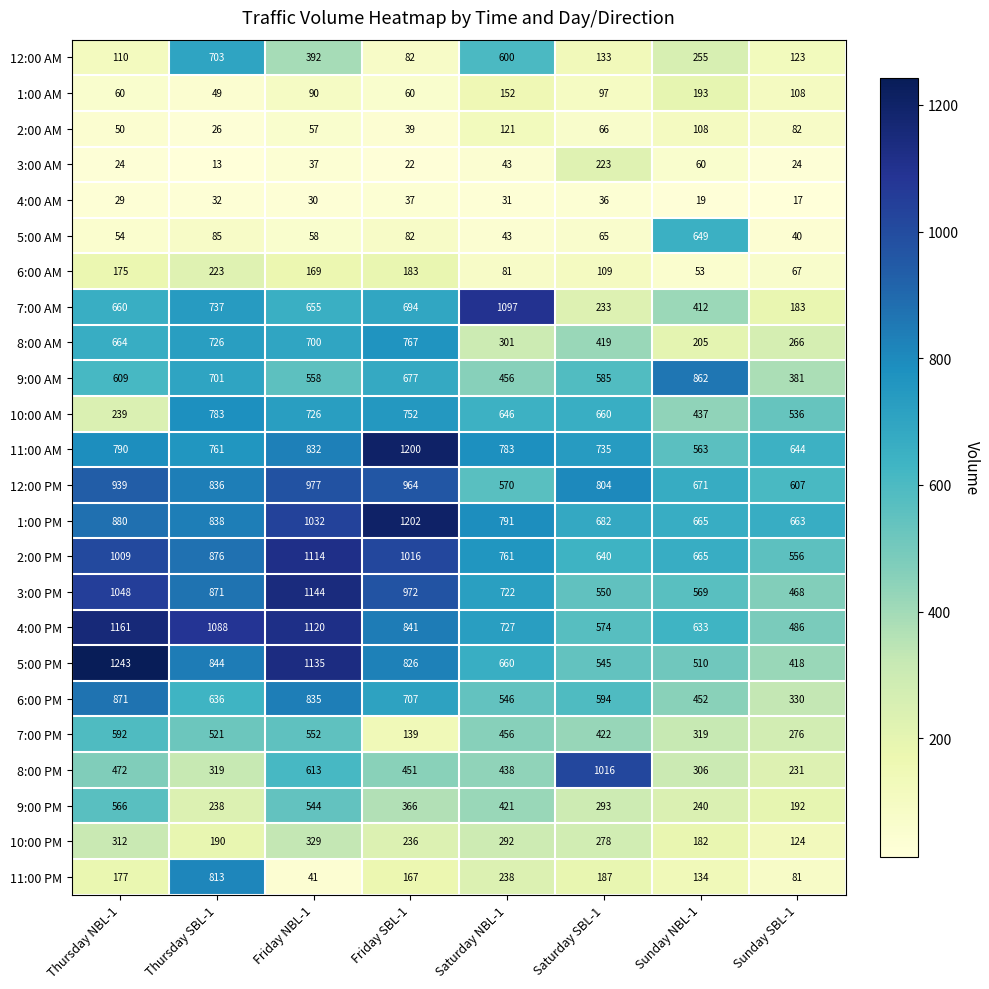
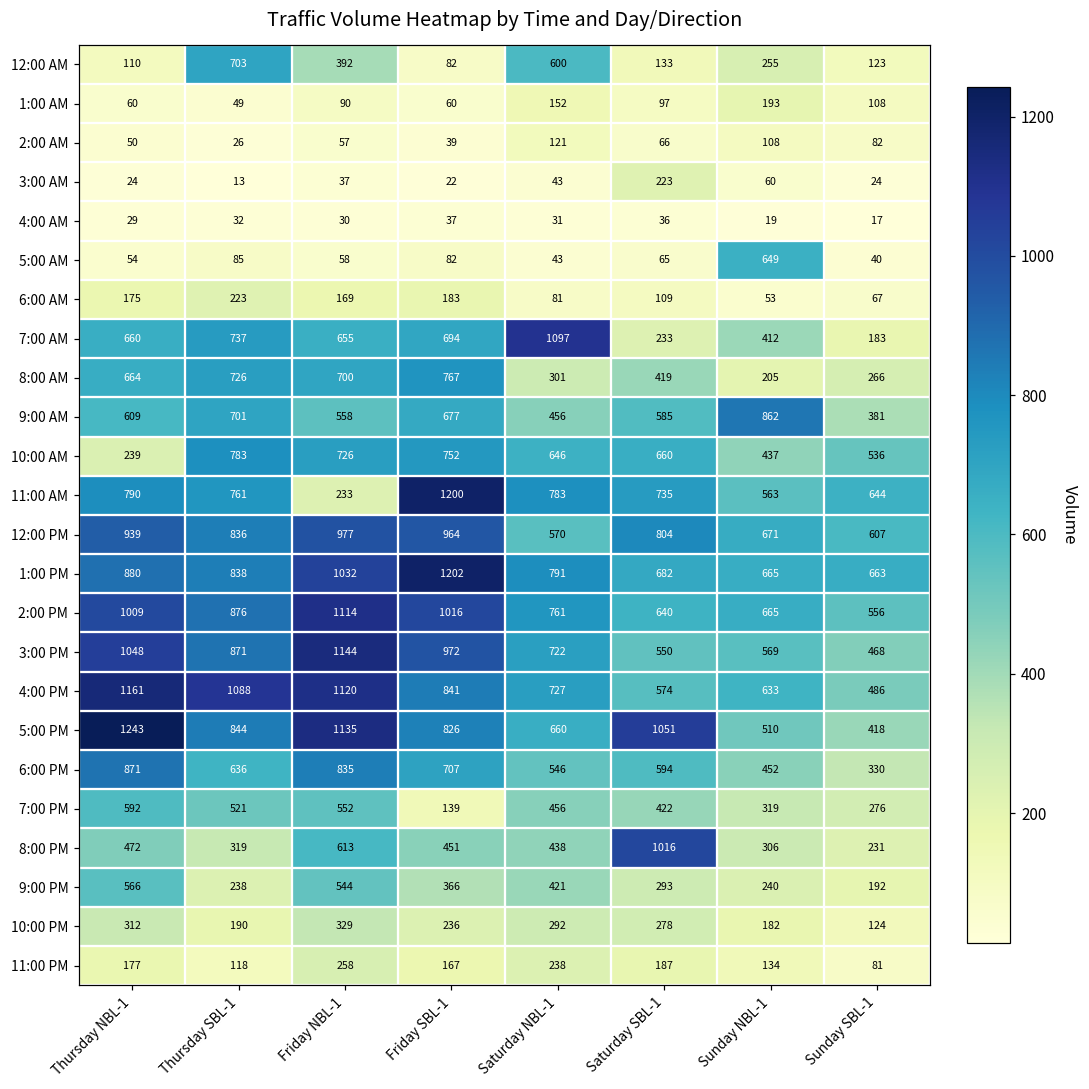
11:00 AM, Friday NBL-1: 832 -> 233
5:00 PM, Saturday SBL-1: 545 -> 1051
11:00 PM, Thursday SBL-1: 813 -> 118
11:00 PM, Friday NBL-1: 41 -> 258
